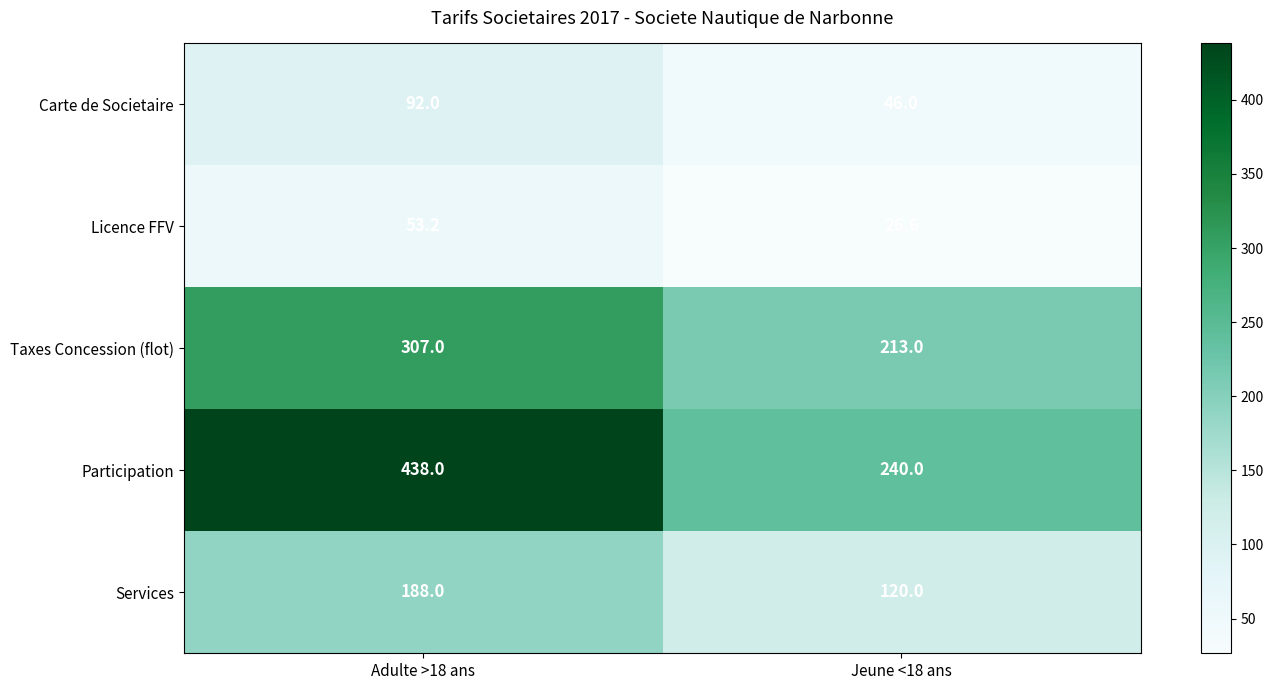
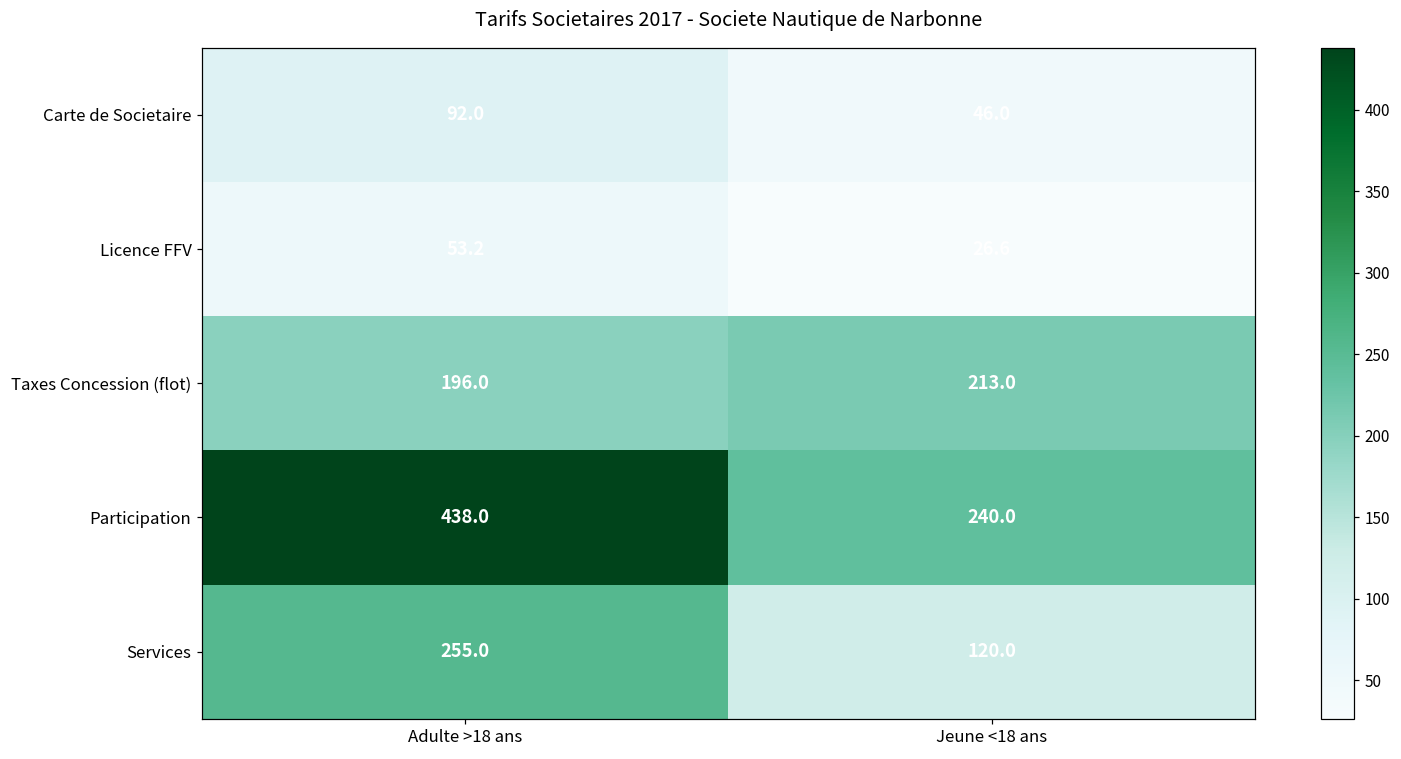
Taxes Concession (flot), Adulte >18 ans: 307.0 -> 196.0
Services, Adulte >18 ans: 188.0 -> 255.0
